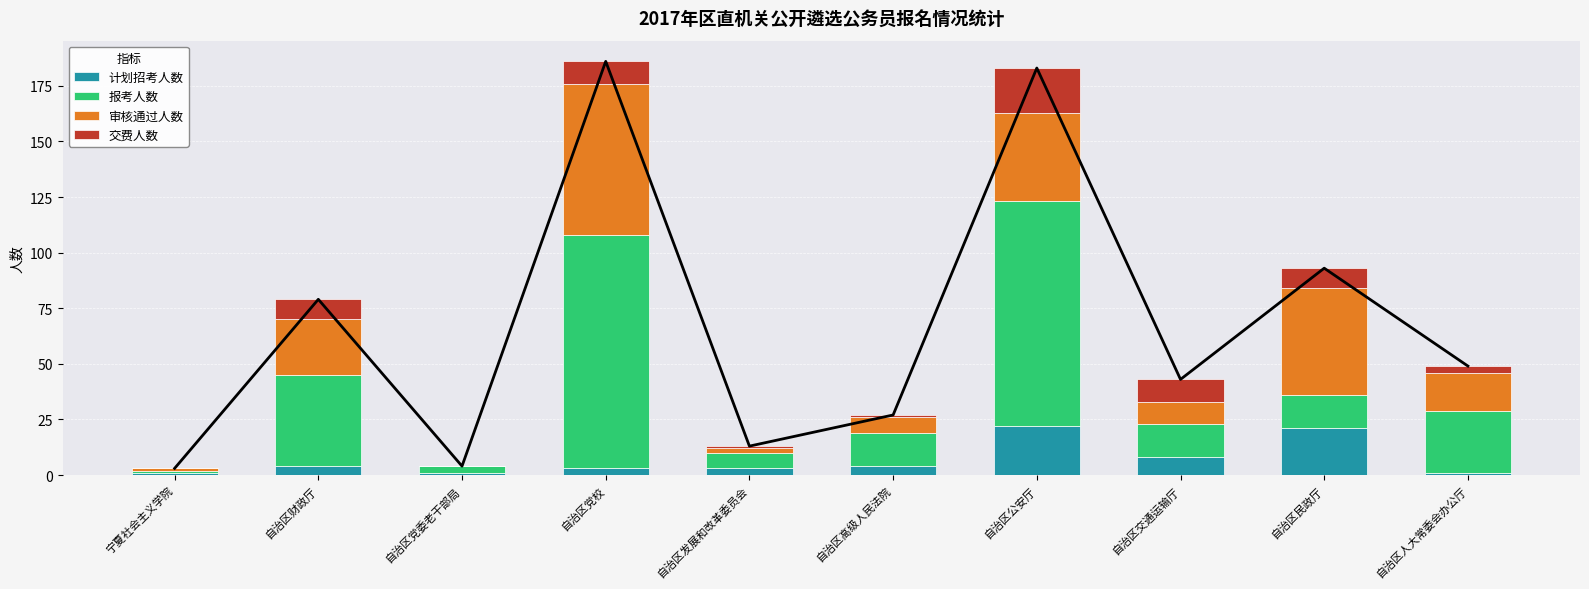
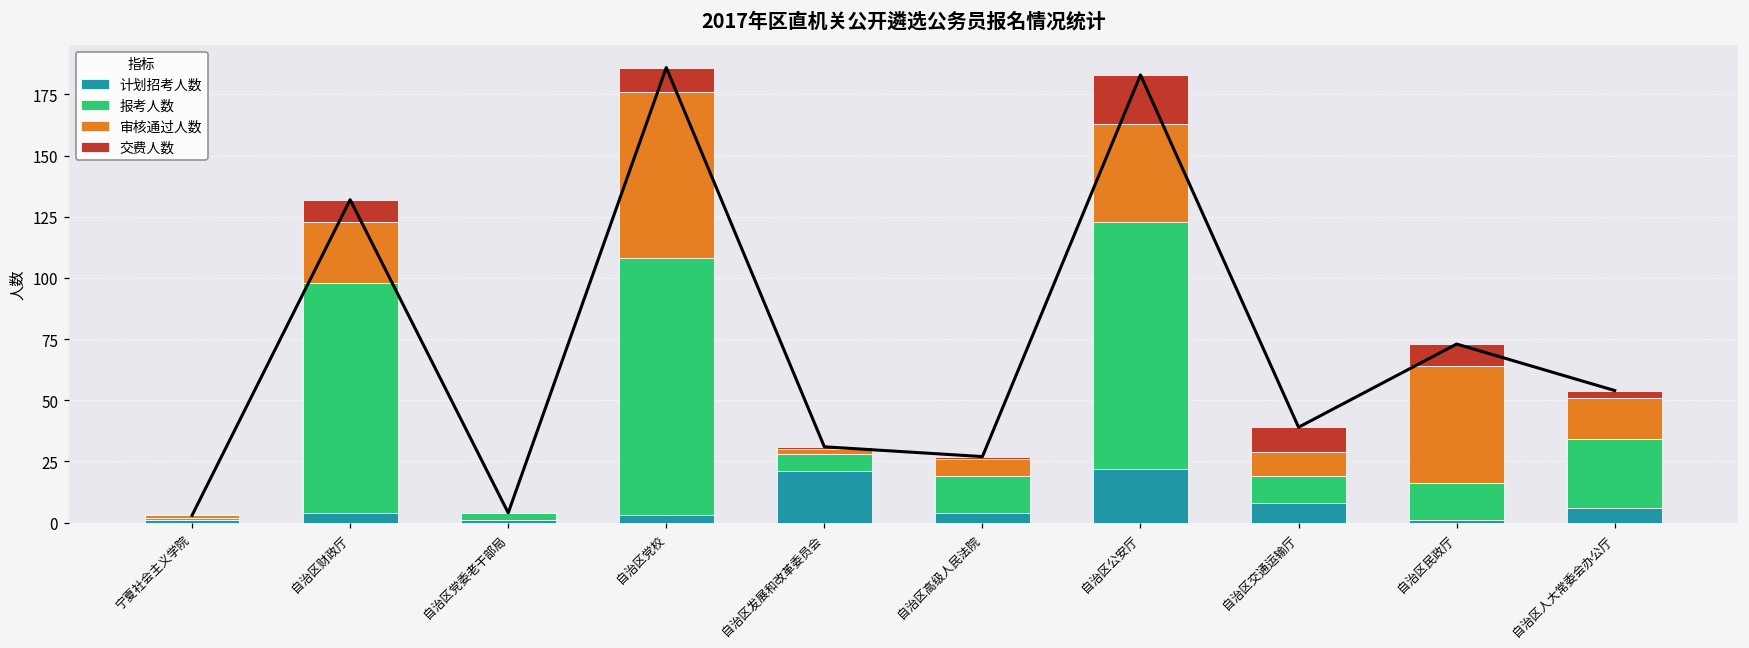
报考人数, 自治区财政厅: 41 -> 94
计划招考人数, 自治区发展和改革委员会: 3 -> 21
报考人数, 自治区交通运输厅: 15 -> 11
计划招考人数, 自治区民政厅: 21 -> 1
计划招考人数, 自治区人大常委会办公厅: 1 -> 6
